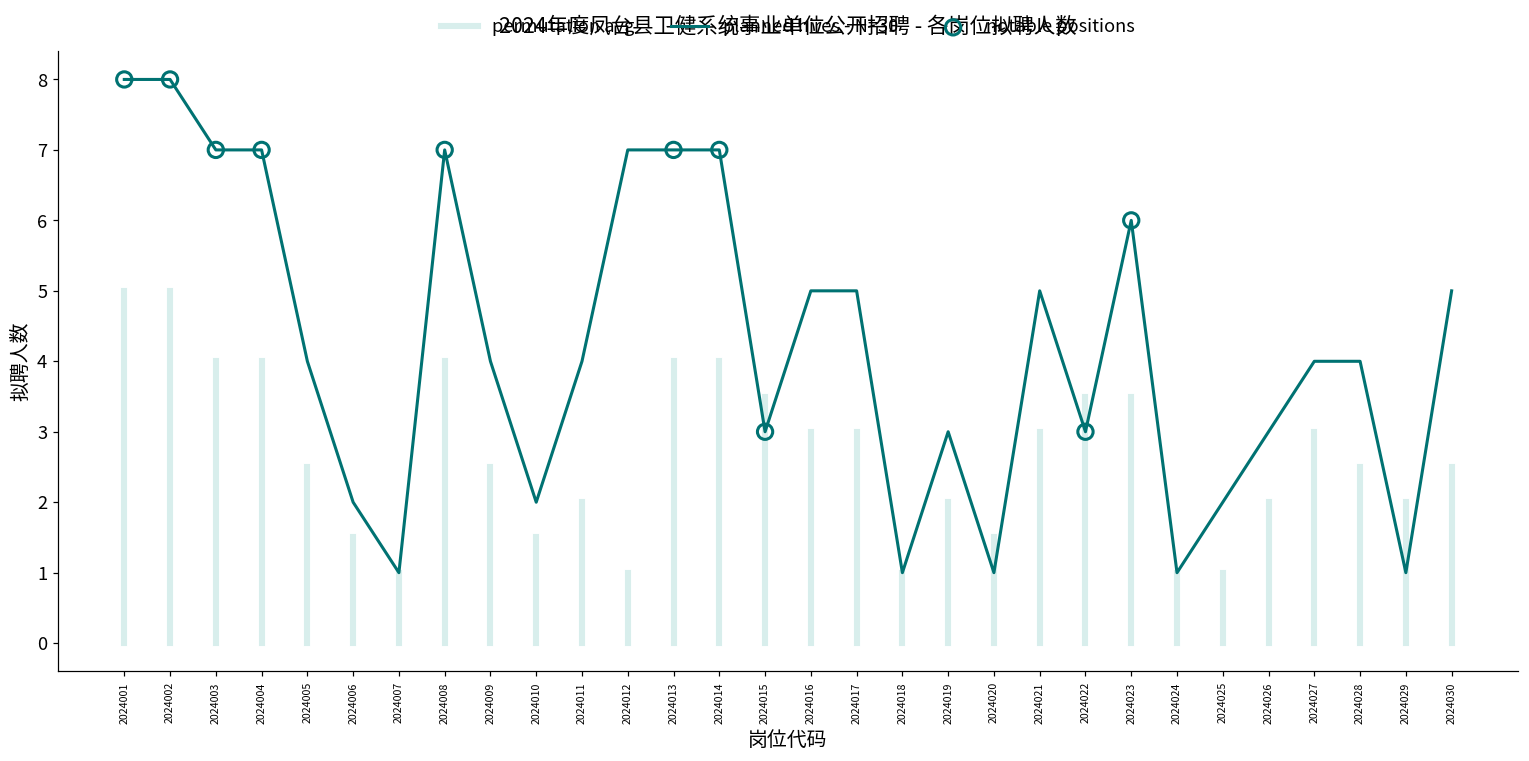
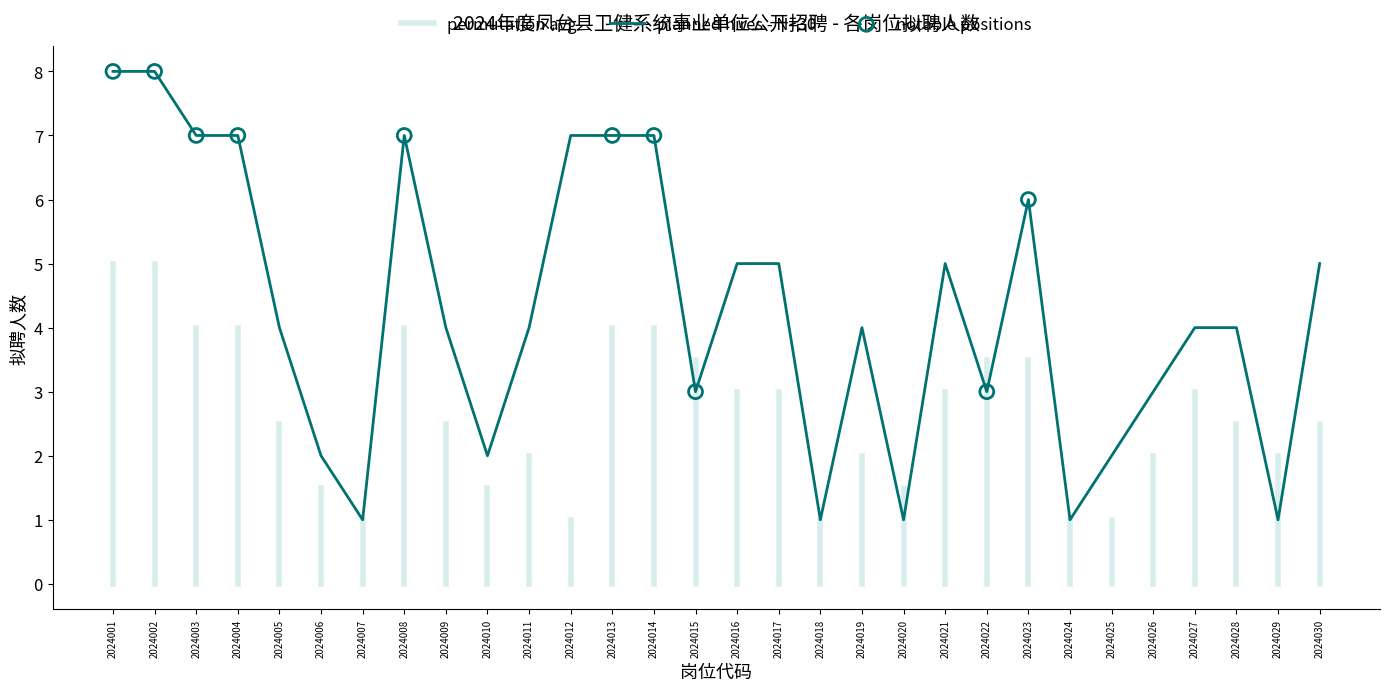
planned hires - N=30, 2024019: 3 -> 4
